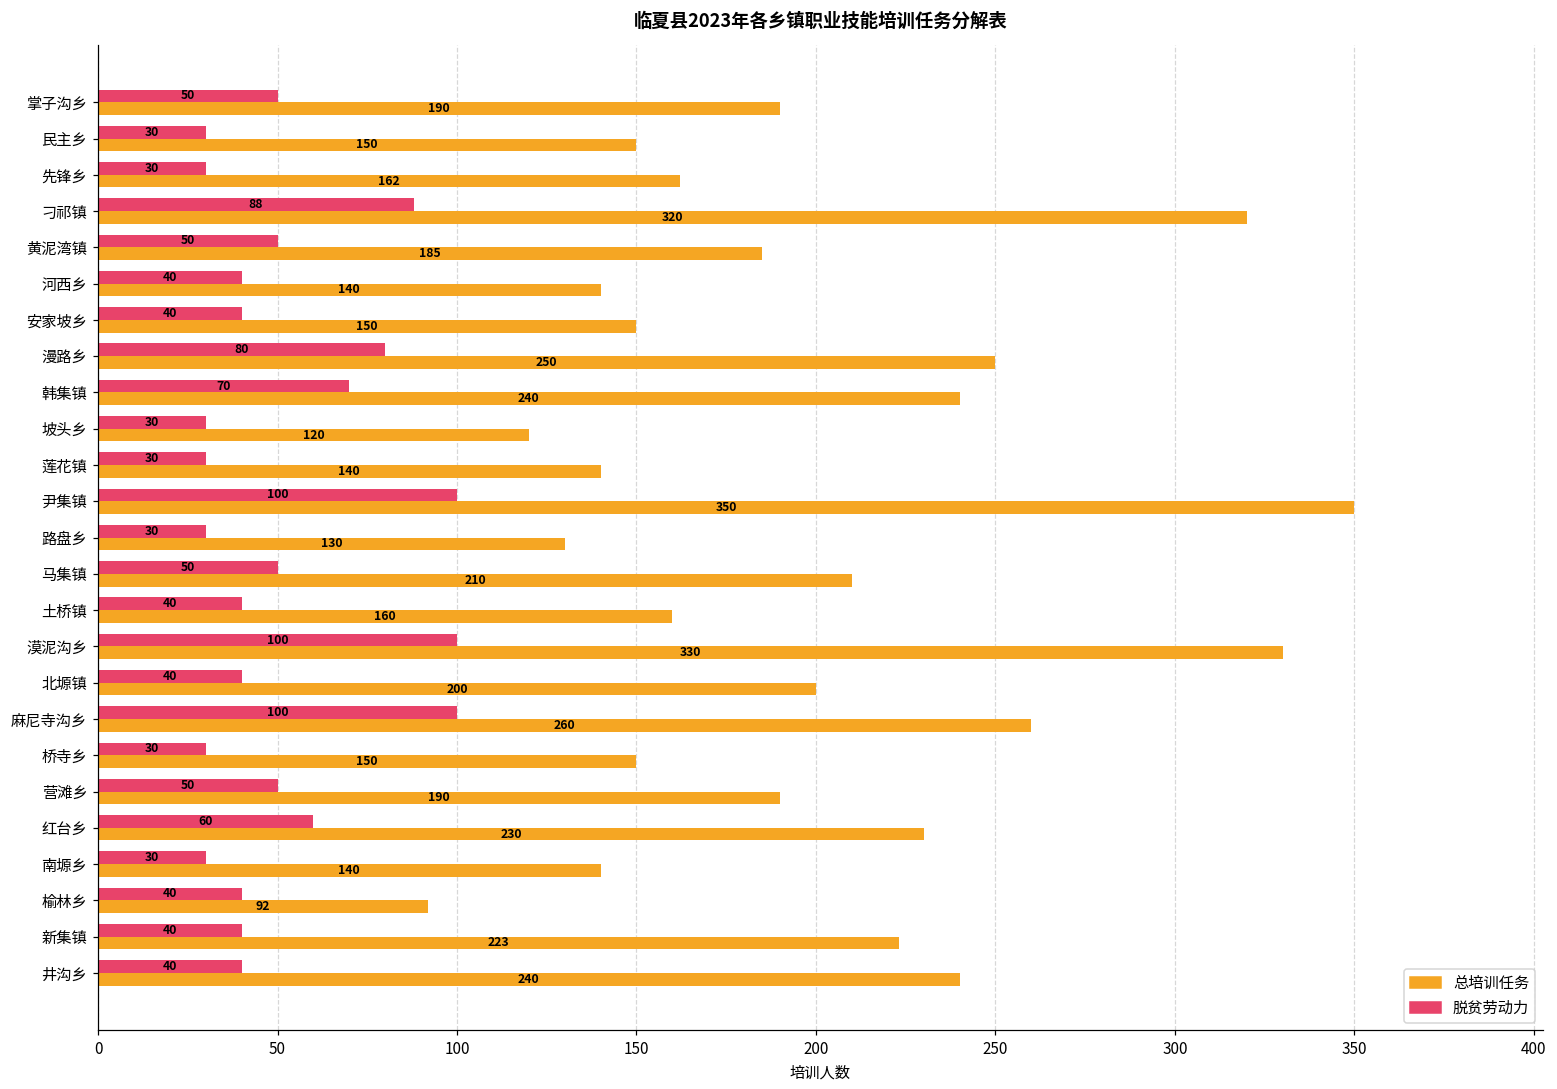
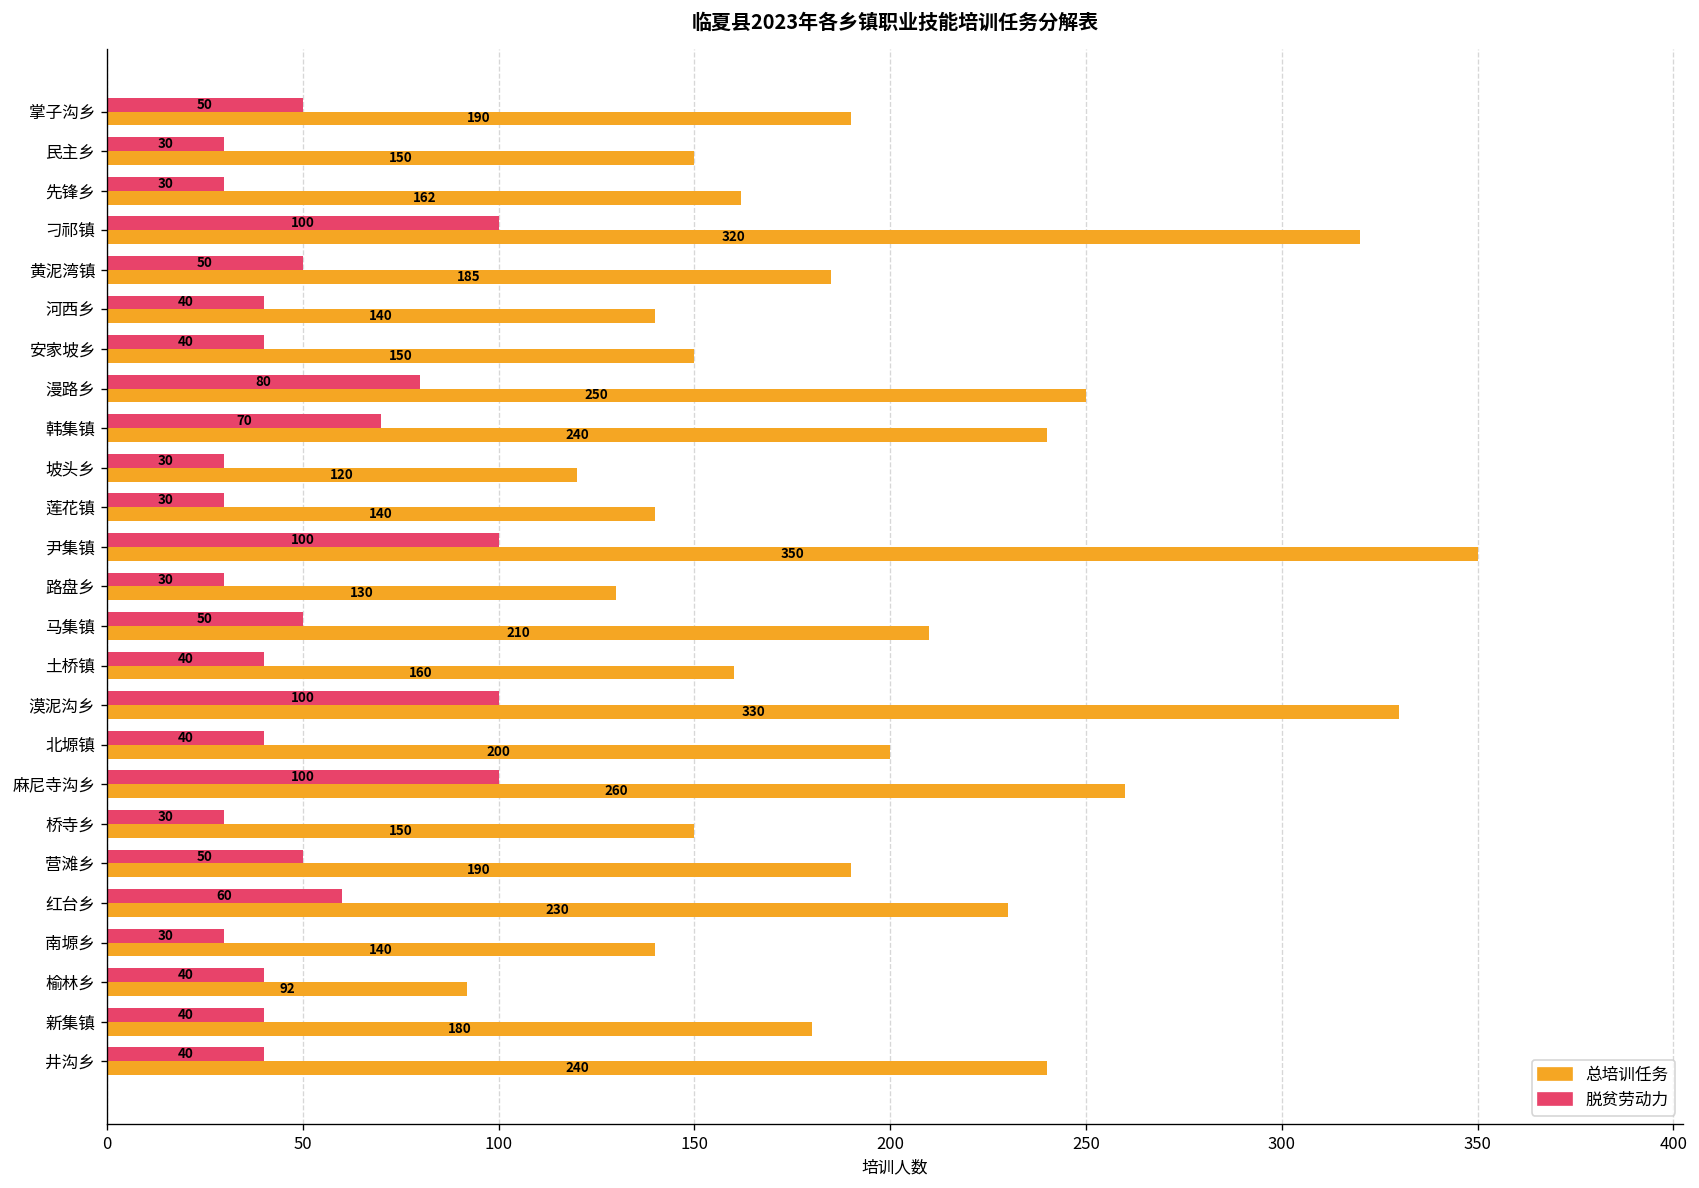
脱贫劳动力, 刁祁镇: 88 -> 100
总培训任务, 新集镇: 223 -> 180
